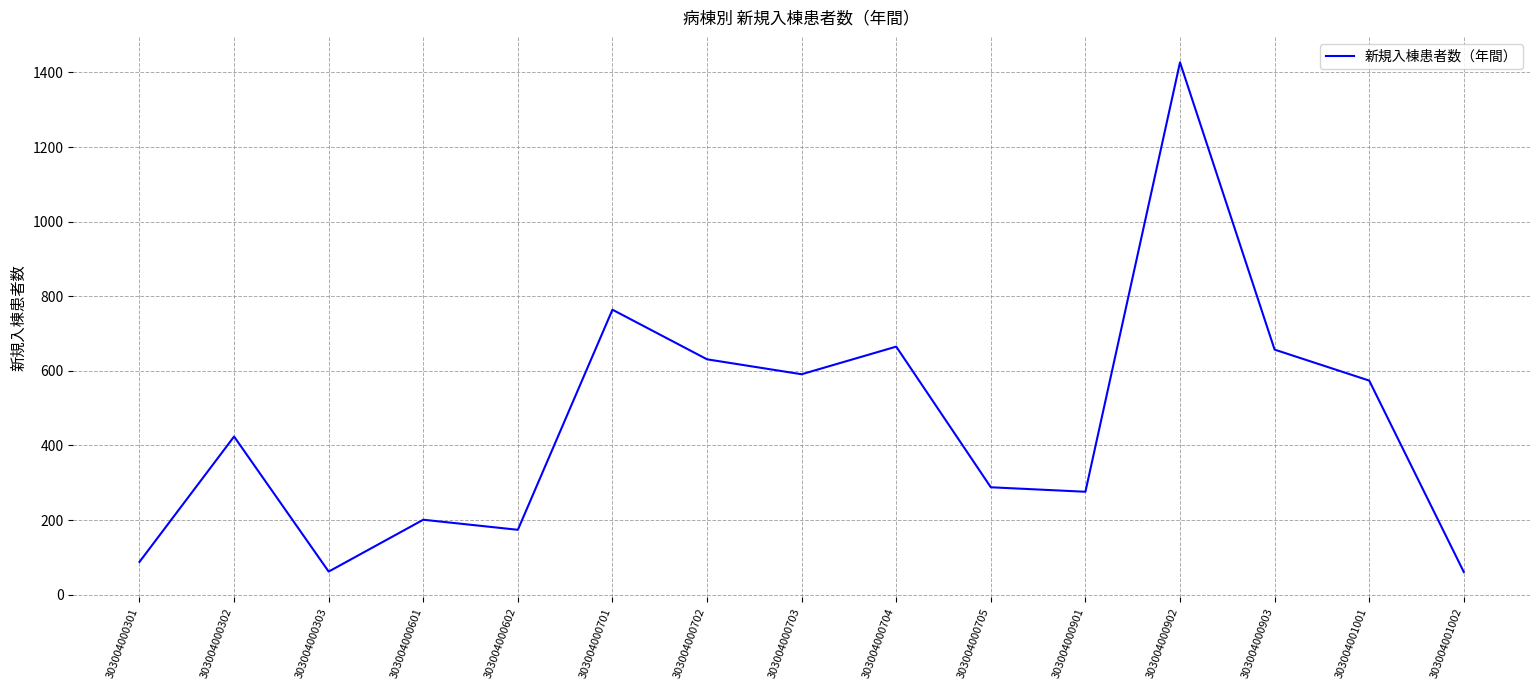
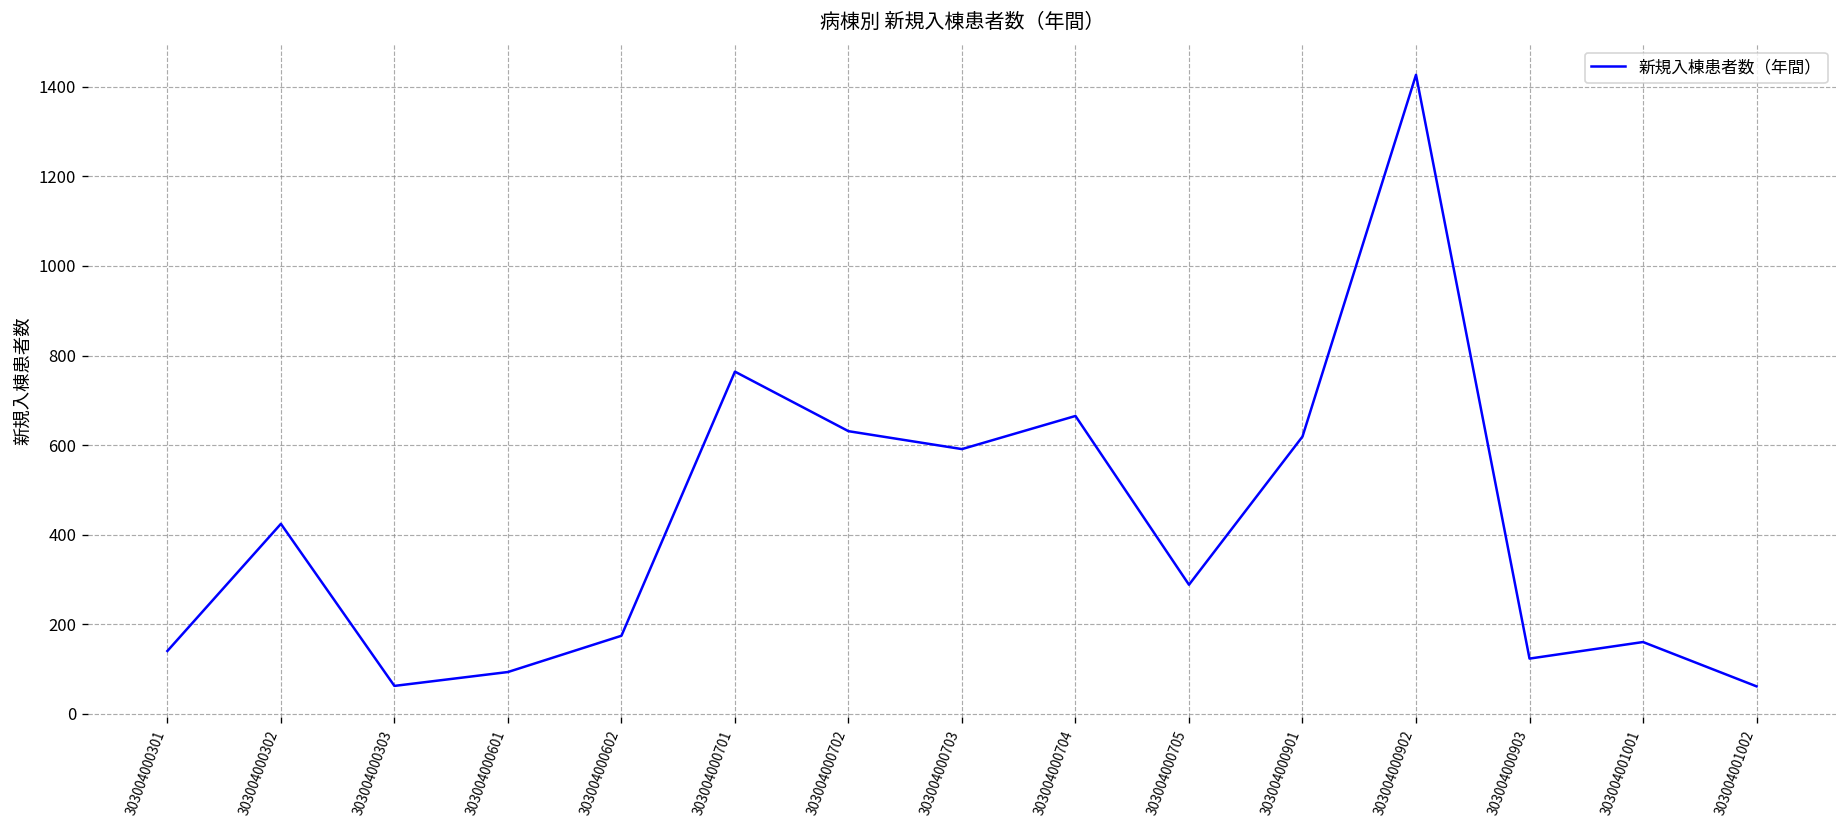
303004000301: 90 -> 140
303004000601: 200 -> 90
303004000901: 280 -> 620
303004000903: 660 -> 120
303004001001: 570 -> 160
